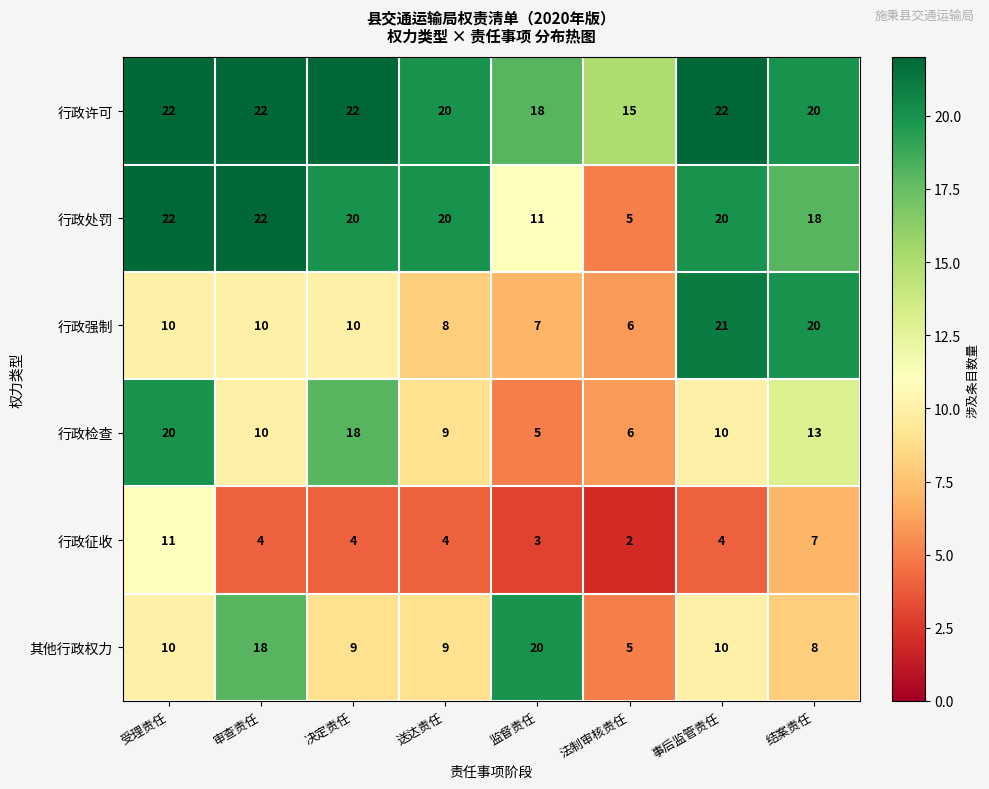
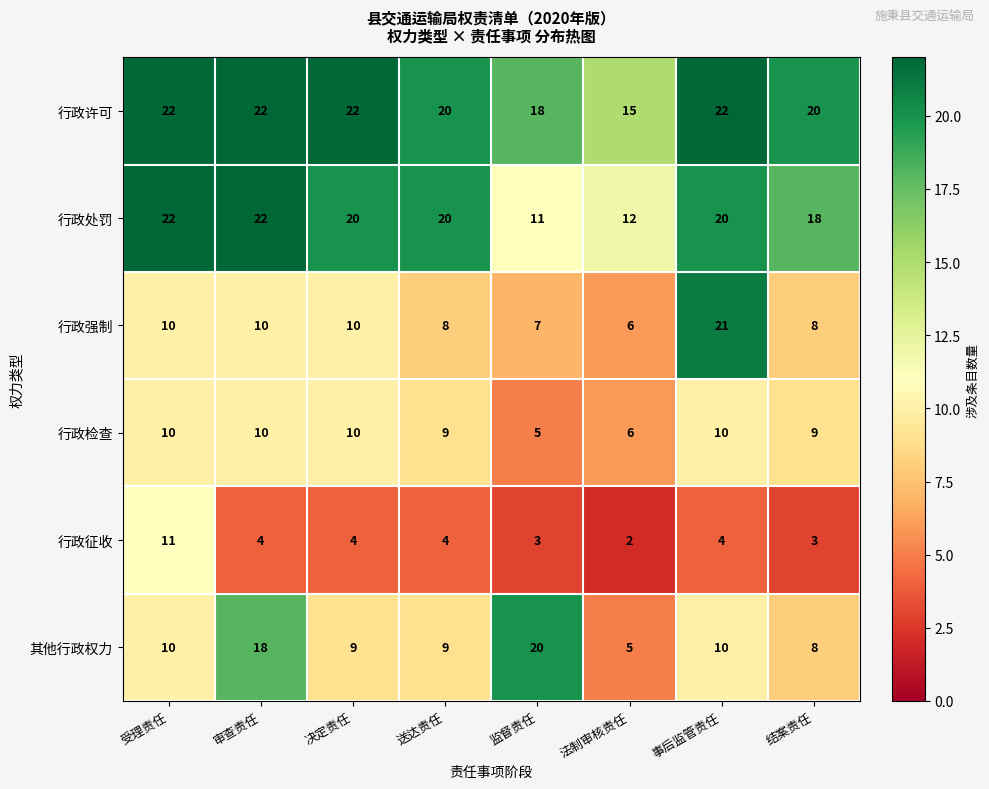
行政处罚, 法制审核责任: 5 -> 12
行政强制, 结案责任: 20 -> 8
行政检查, 受理责任: 20 -> 10
行政检查, 决定责任: 18 -> 10
行政检查, 结案责任: 13 -> 9
行政征收, 结案责任: 7 -> 3
